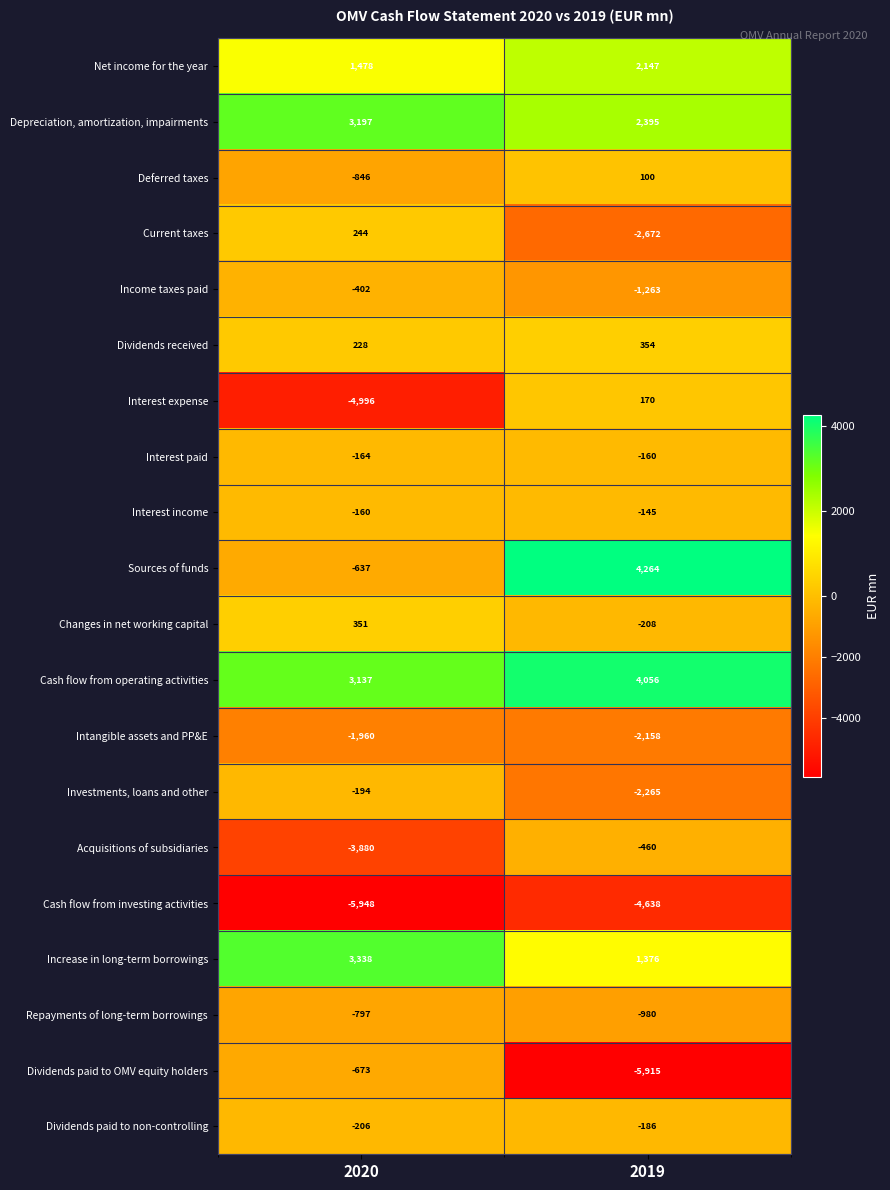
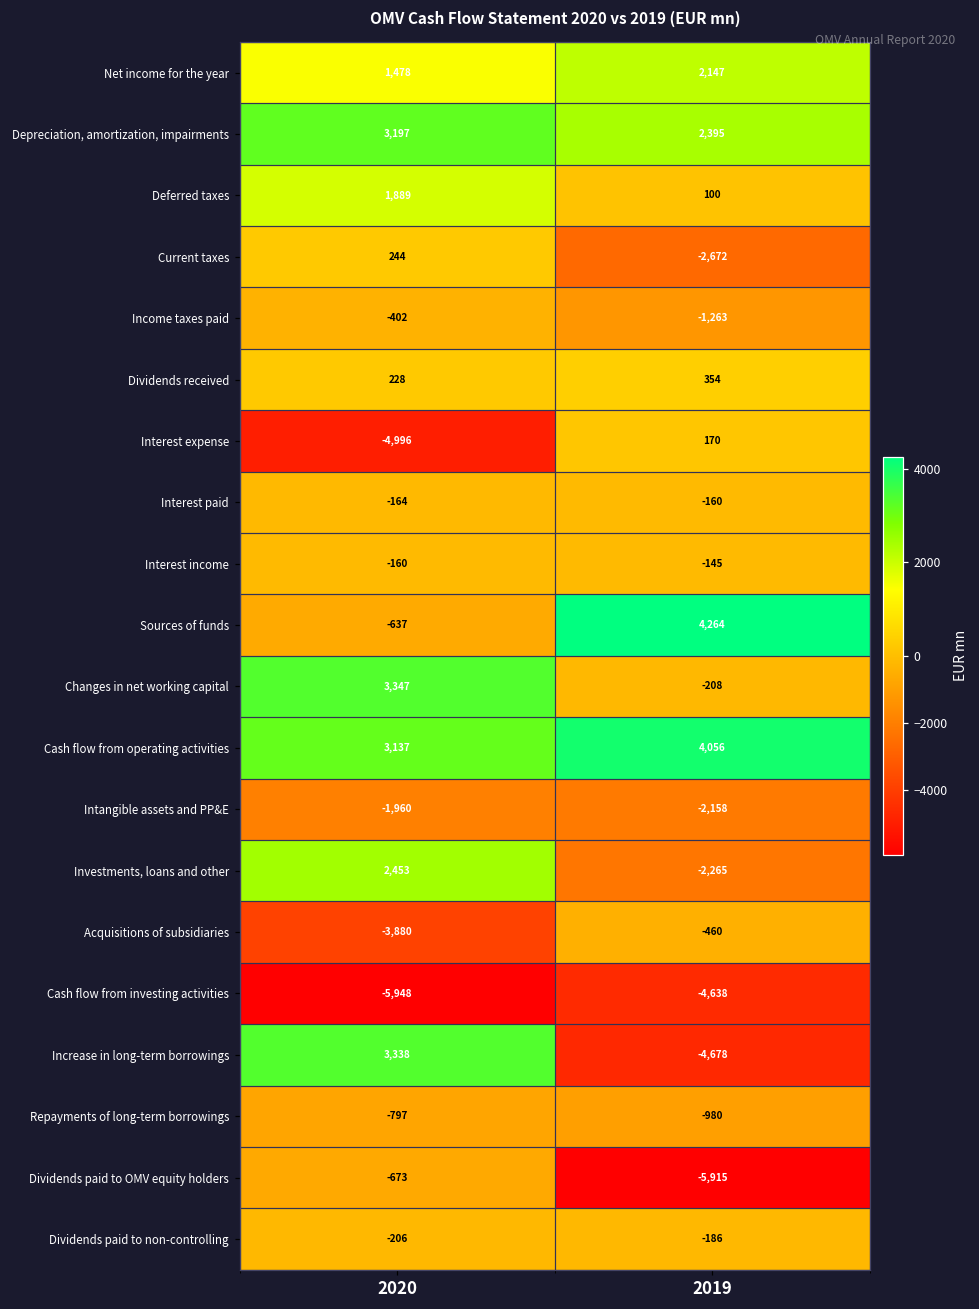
Deferred taxes, 2020: -846 -> 1,889
Changes in net working capital, 2020: 351 -> 3,347
Investments, loans and other, 2020: -194 -> 2,453
Increase in long-term borrowings, 2019: 1,376 -> -4,678
